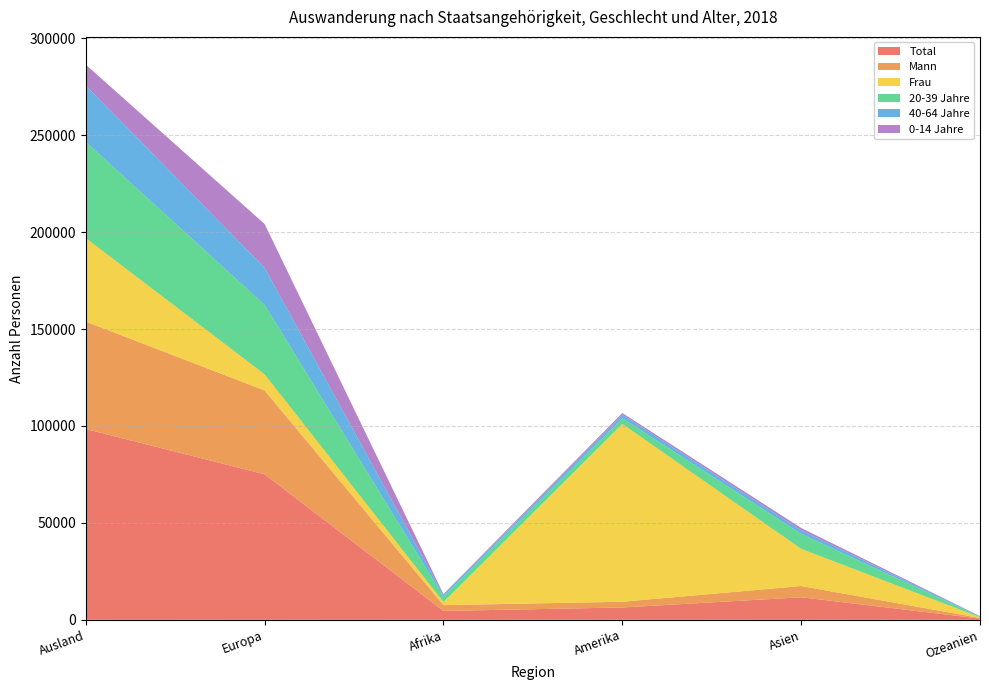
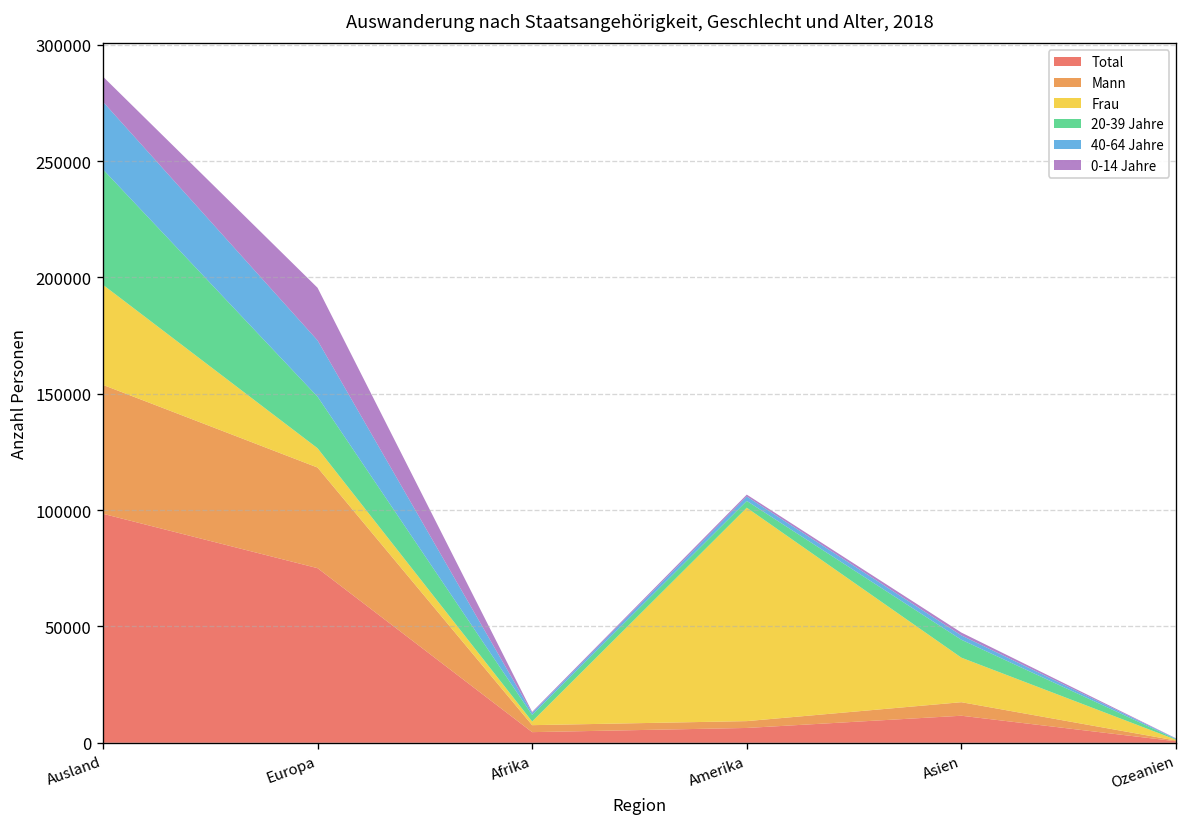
20-39 Jahre, Europa: 36000 -> 22000
40-64 Jahre, Europa: 19000 -> 24000
